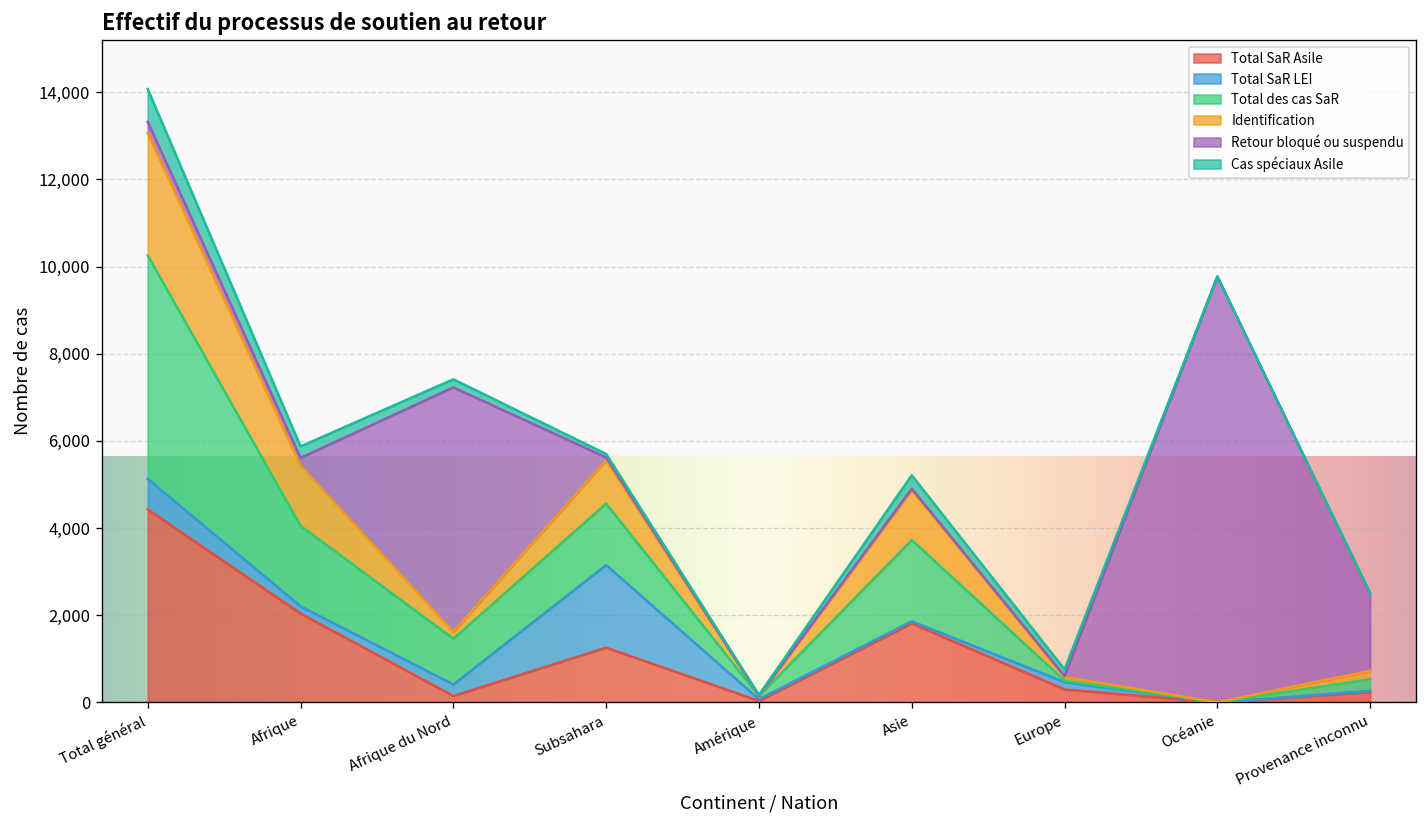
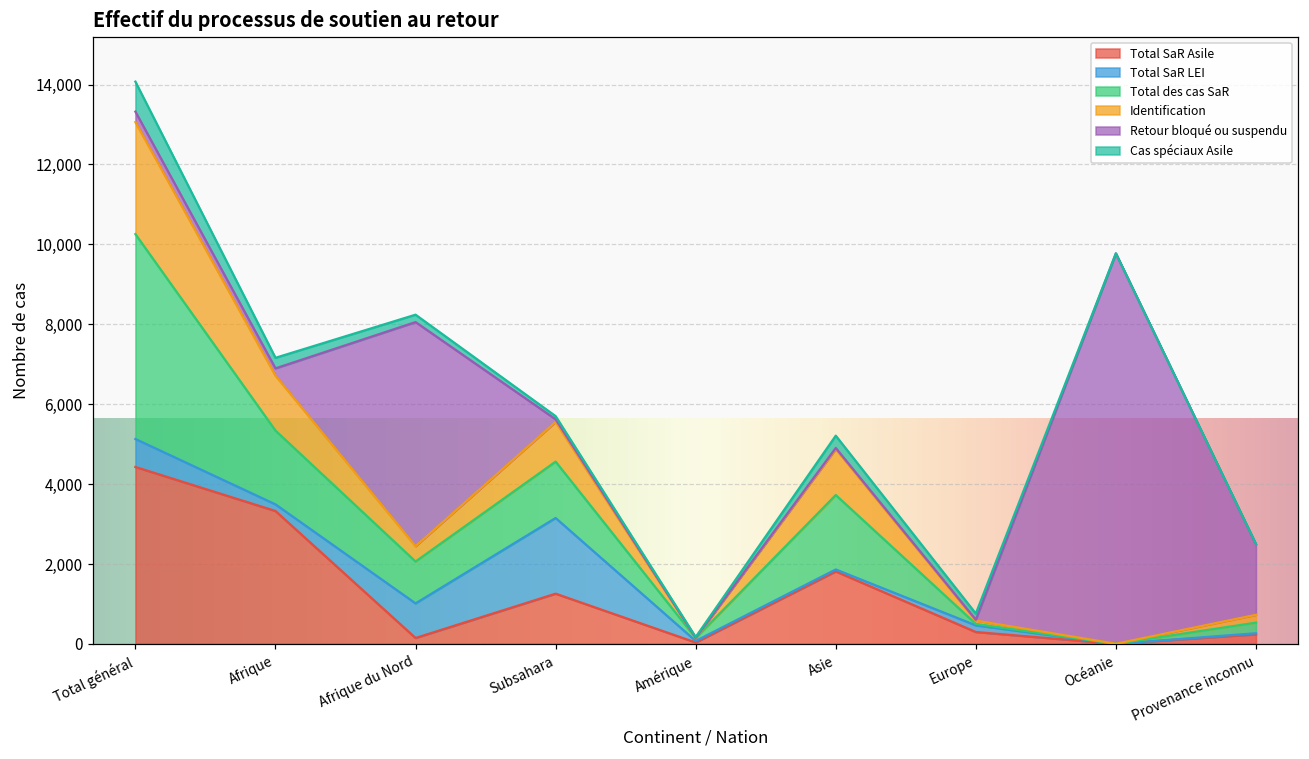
Total SaR Asile, Afrique: 2,000 -> 3,300
Total SaR LEI, Afrique du Nord: 300 -> 900
Identification, Afrique du Nord: 200 -> 400
